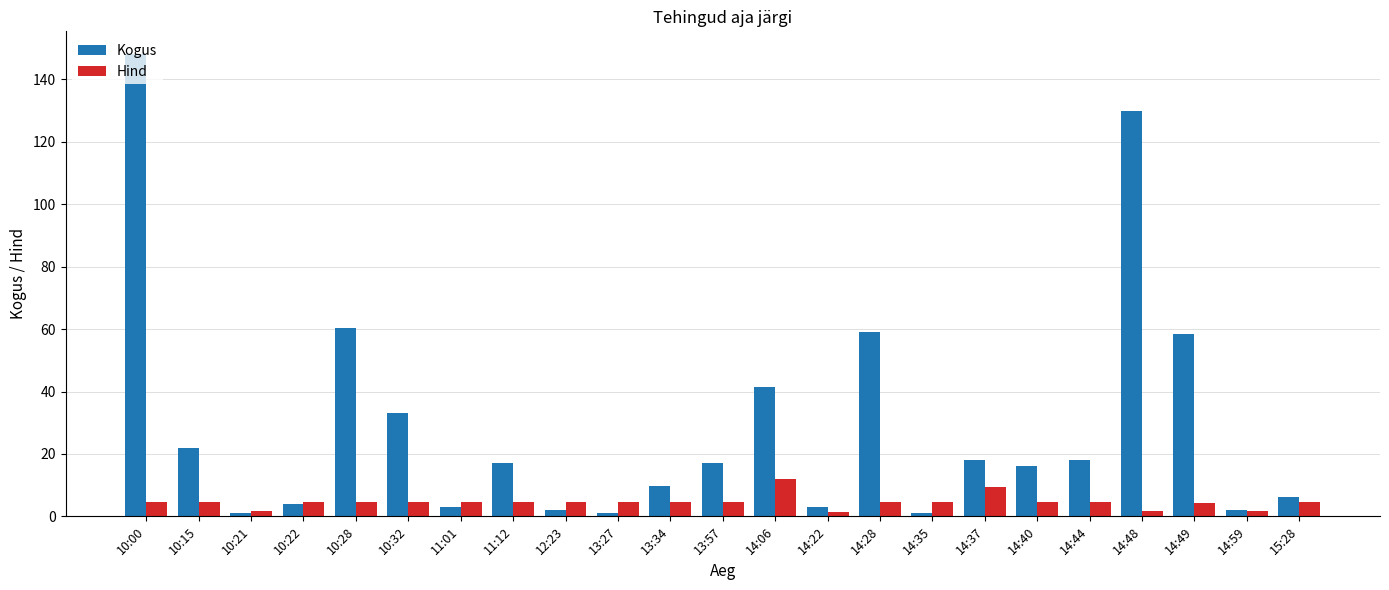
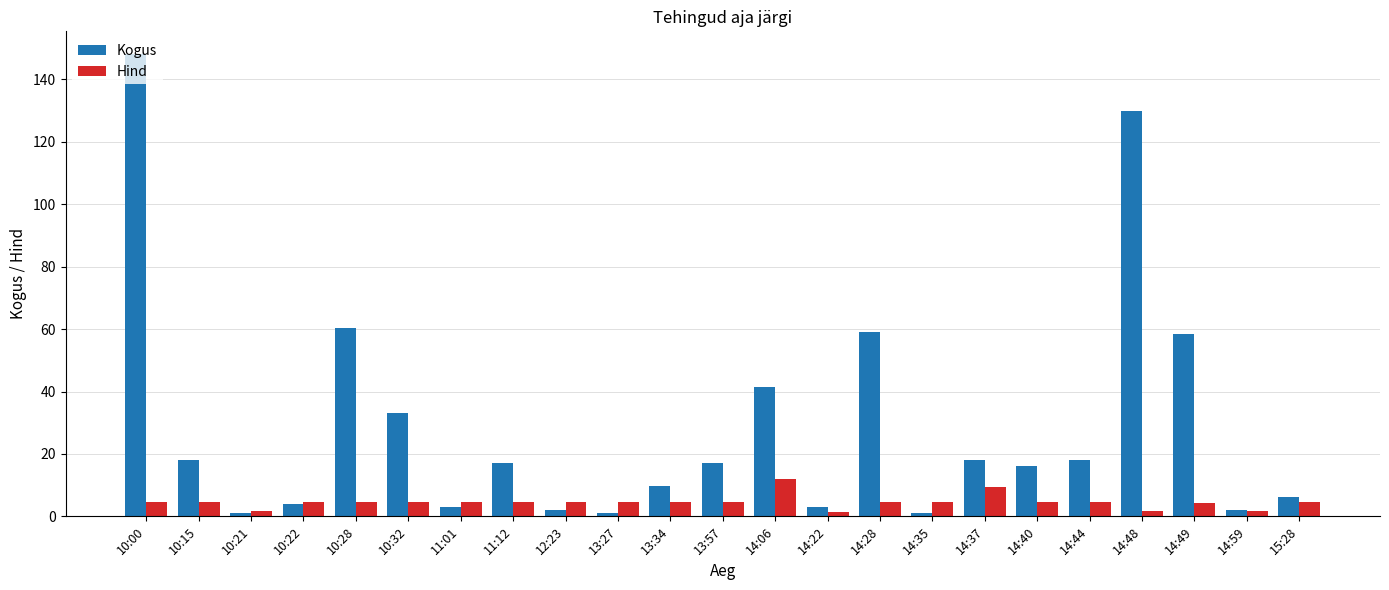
Kogus, 10:15: 22 -> 18
